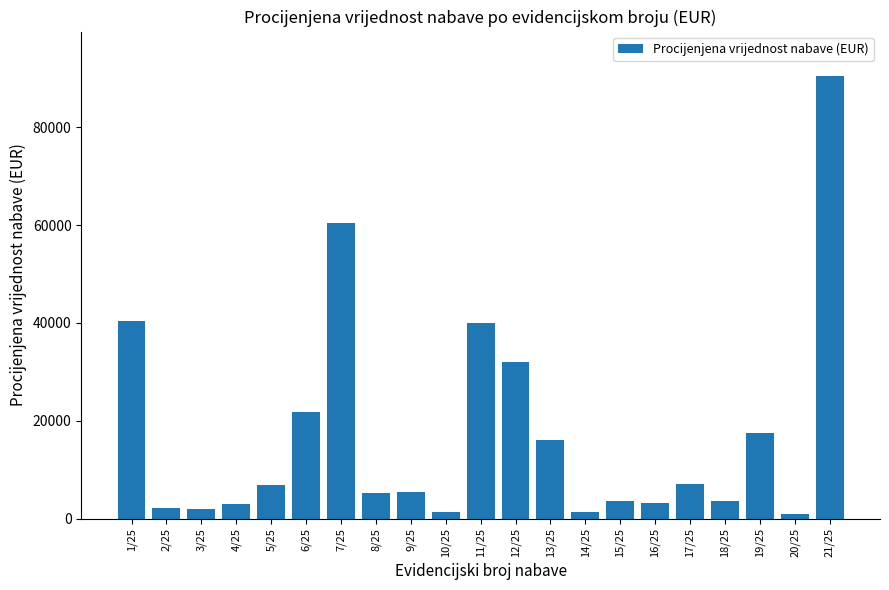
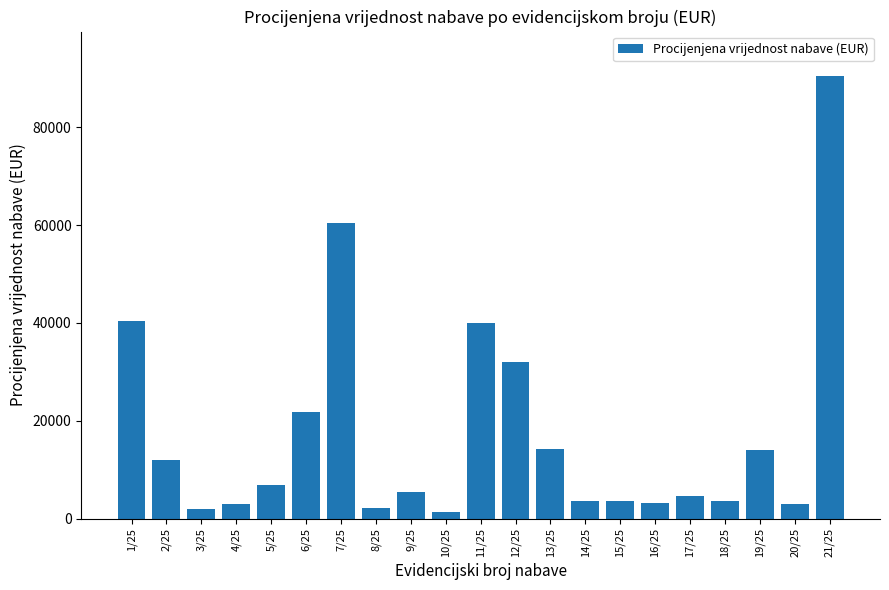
2/25: 2000 -> 12000
8/25: 5000 -> 2000
13/25: 16000 -> 14000
14/25: 1000 -> 4000
17/25: 7000 -> 5000
19/25: 17000 -> 14000
20/25: 1000 -> 3000
